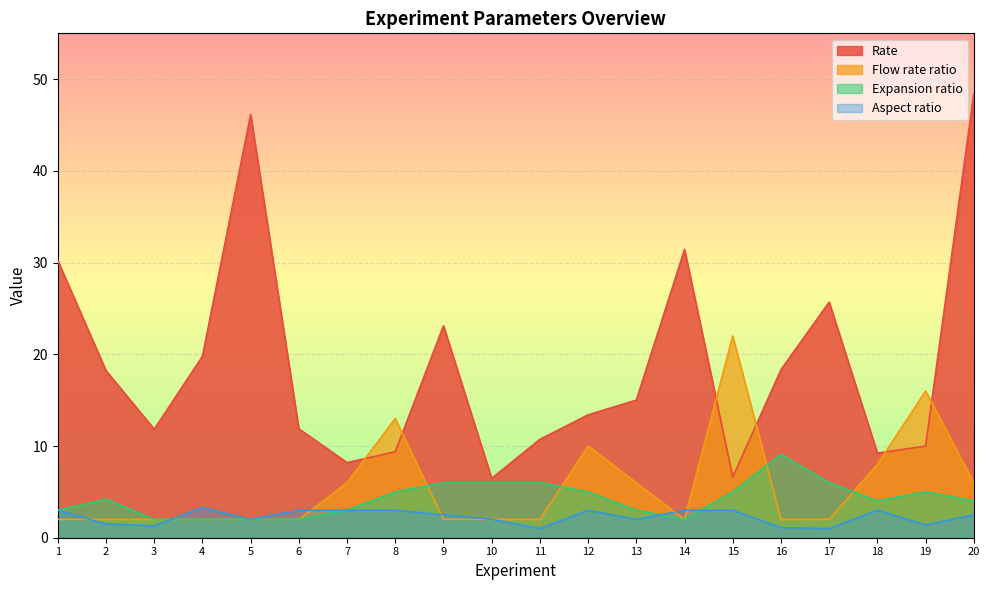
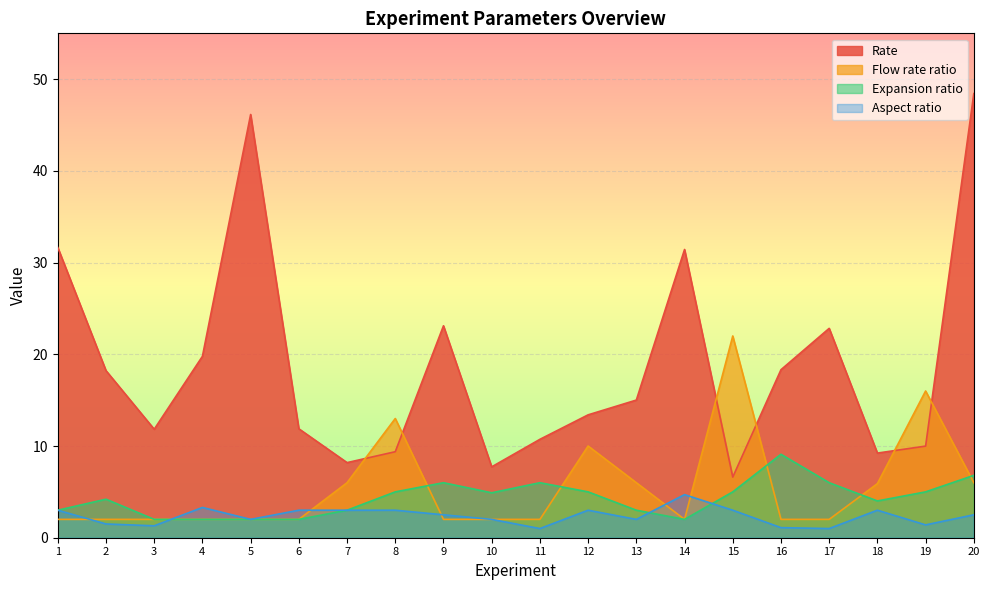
Rate, 1: 30 -> 32
Rate, 10: 6 -> 8
Expansion ratio, 10: 6 -> 5
Aspect ratio, 14: 3 -> 5
Rate, 17: 26 -> 23
Flow rate ratio, 18: 8 -> 6
Expansion ratio, 20: 4 -> 7
